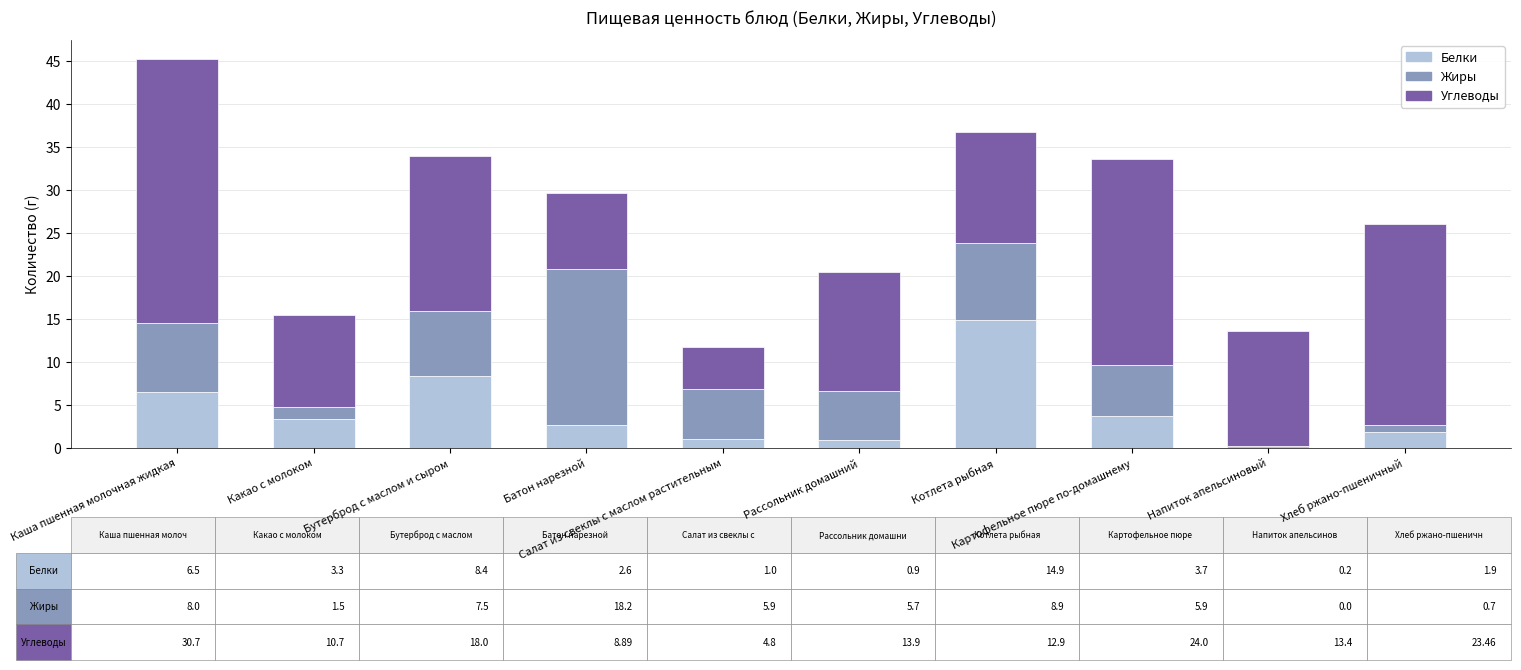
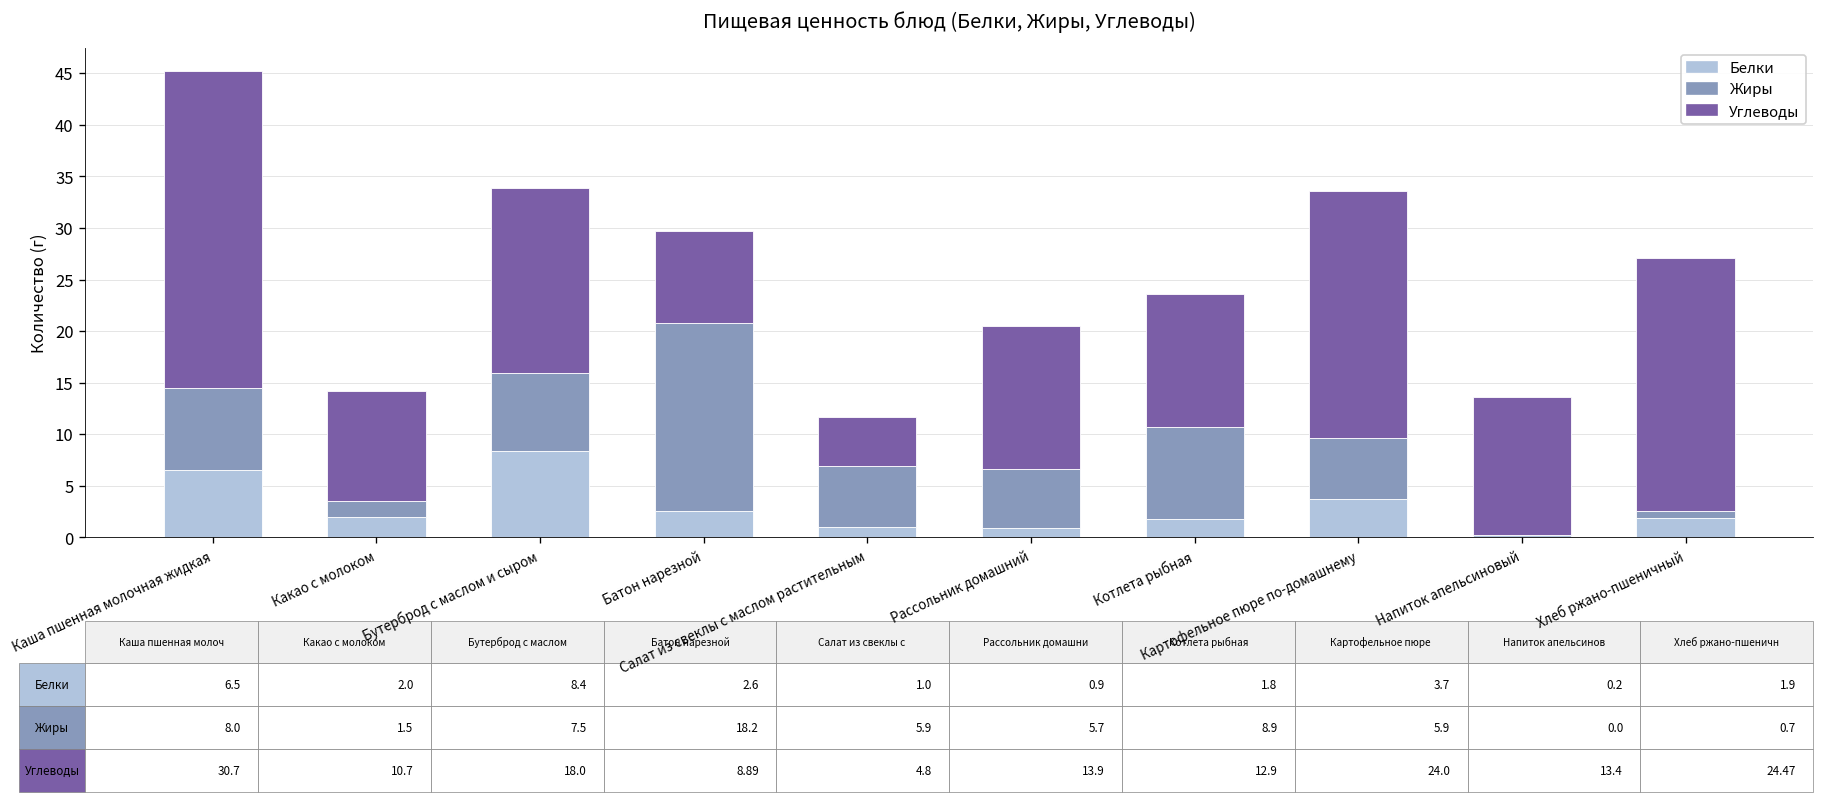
Белки, Какао с молоком: 3.3 -> 2.0
Белки, Котлета рыбная: 14.9 -> 1.8
Углеводы, Хлеб ржано-пшеничный: 23.46 -> 24.47
